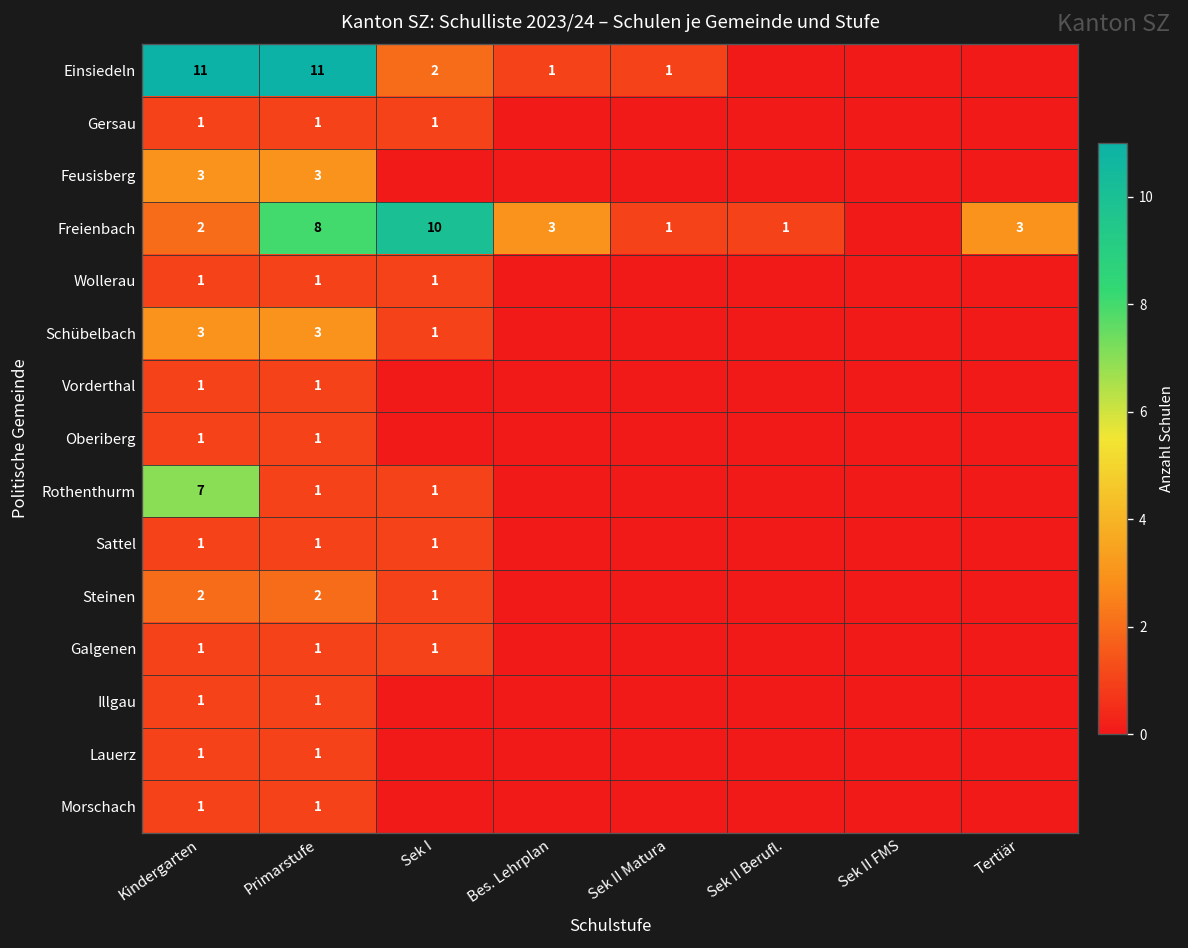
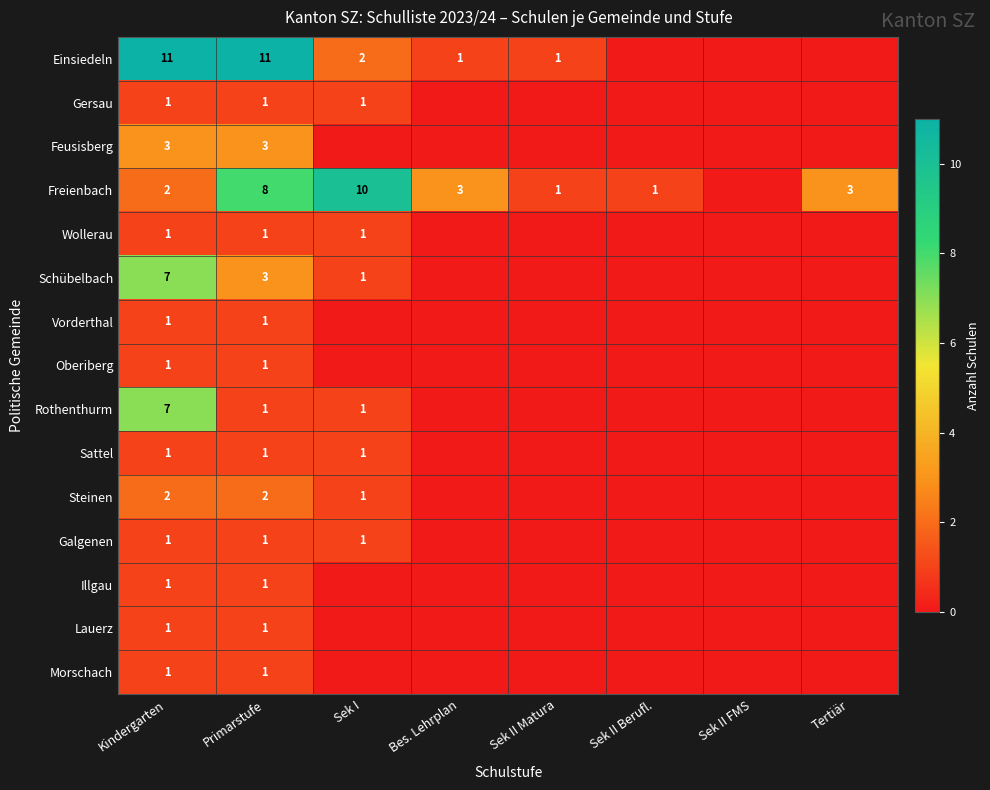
Schübelbach, Kindergarten: 3 -> 7
